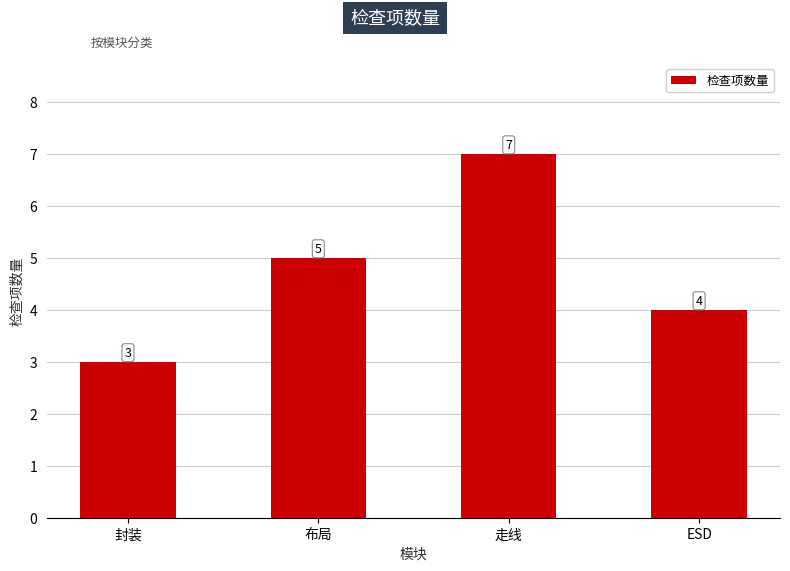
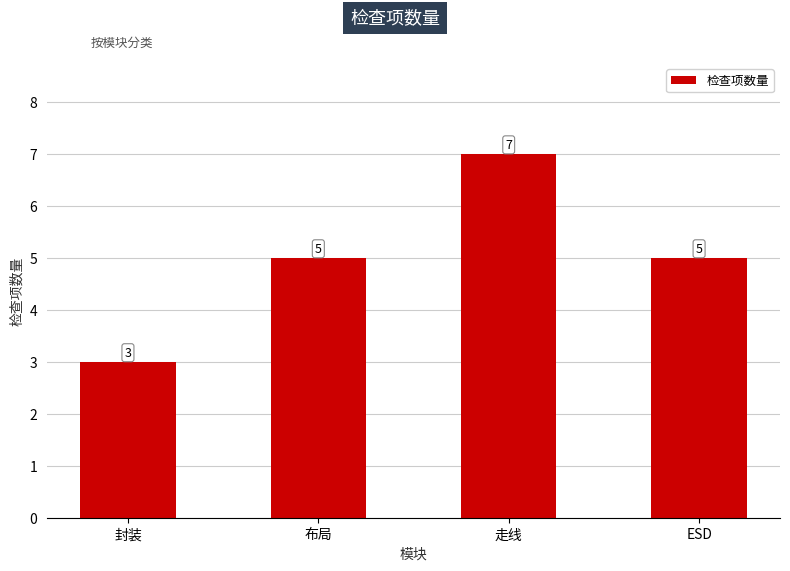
ESD: 4 -> 5
